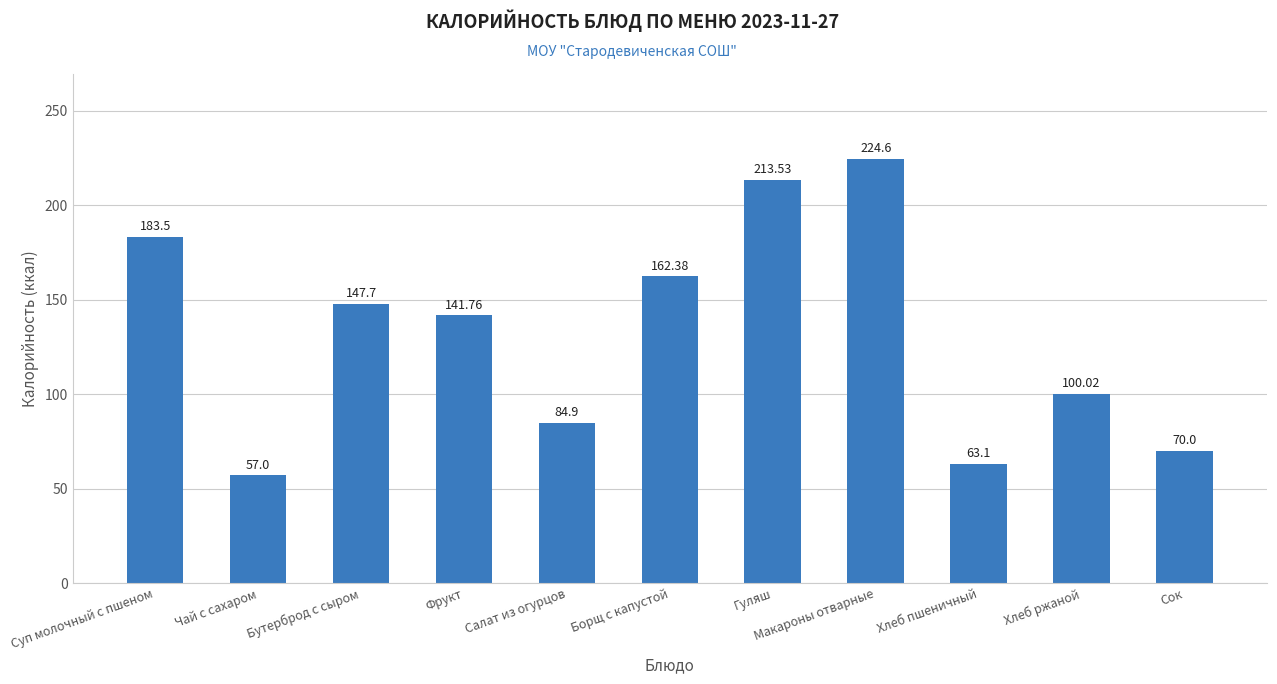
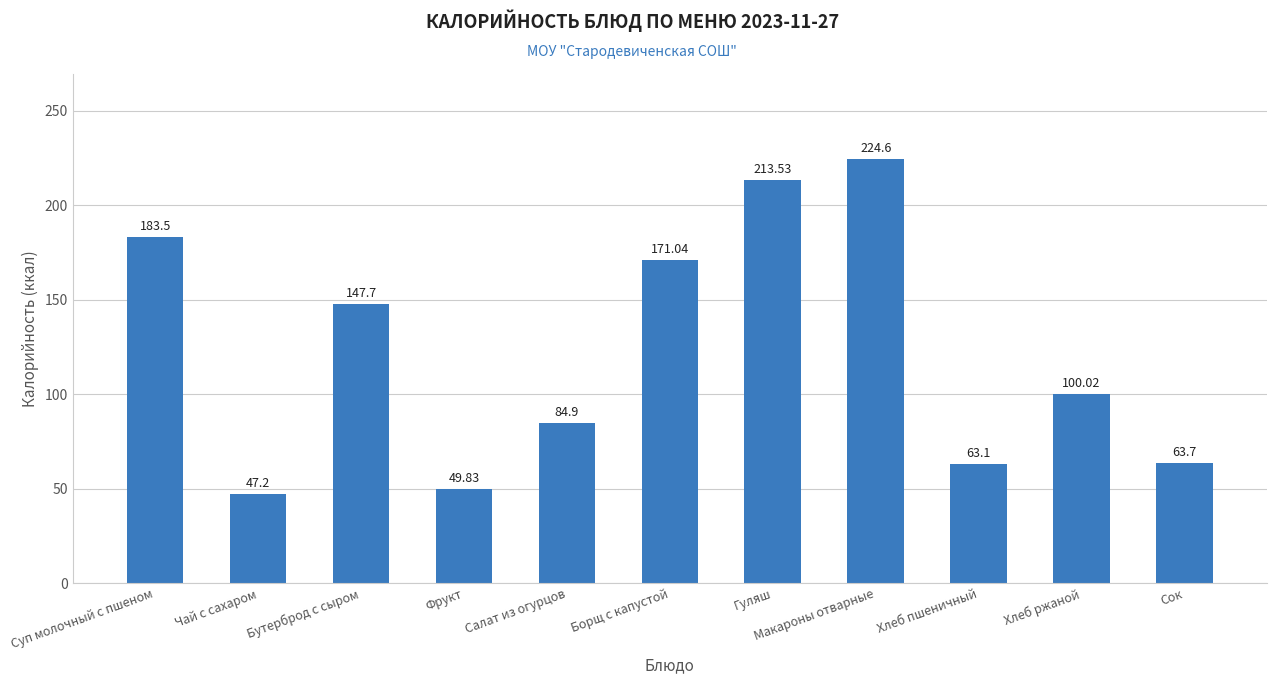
Чай с сахаром: 57.0 -> 47.2
Фрукт: 141.76 -> 49.83
Борщ с капустой: 162.38 -> 171.04
Сок: 70.0 -> 63.7
